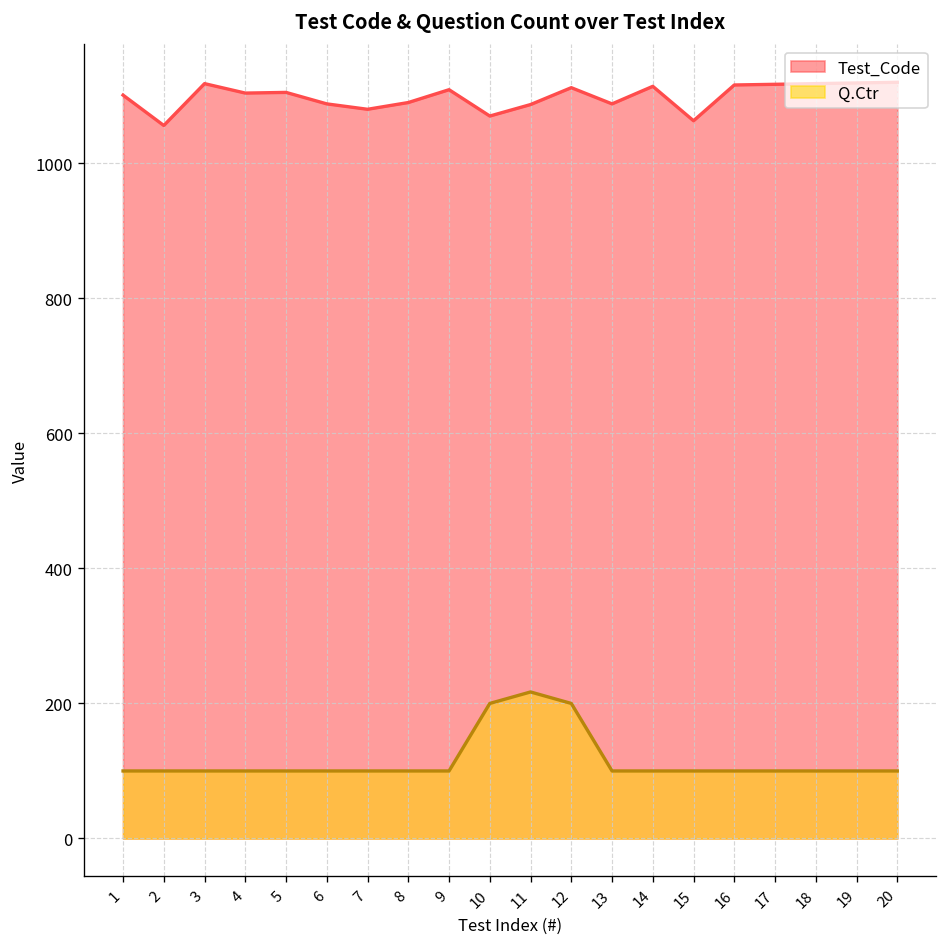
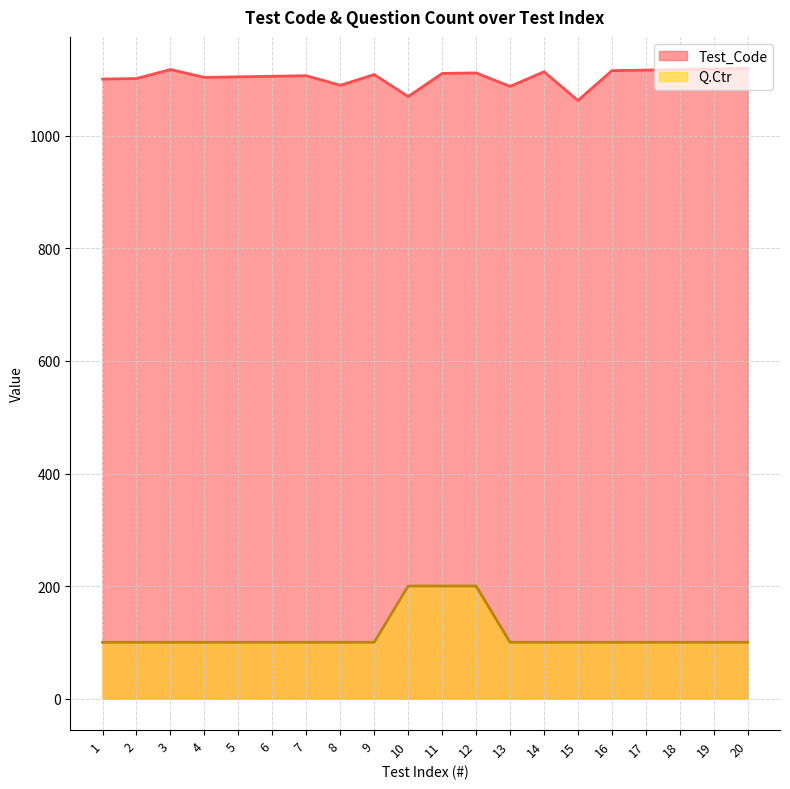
Test_Code, 2: 1060 -> 1100
Test_Code, 6: 1090 -> 1110
Test_Code, 7: 1080 -> 1110
Test_Code, 11: 1090 -> 1110
Q.Ctr, 11: 220 -> 200
